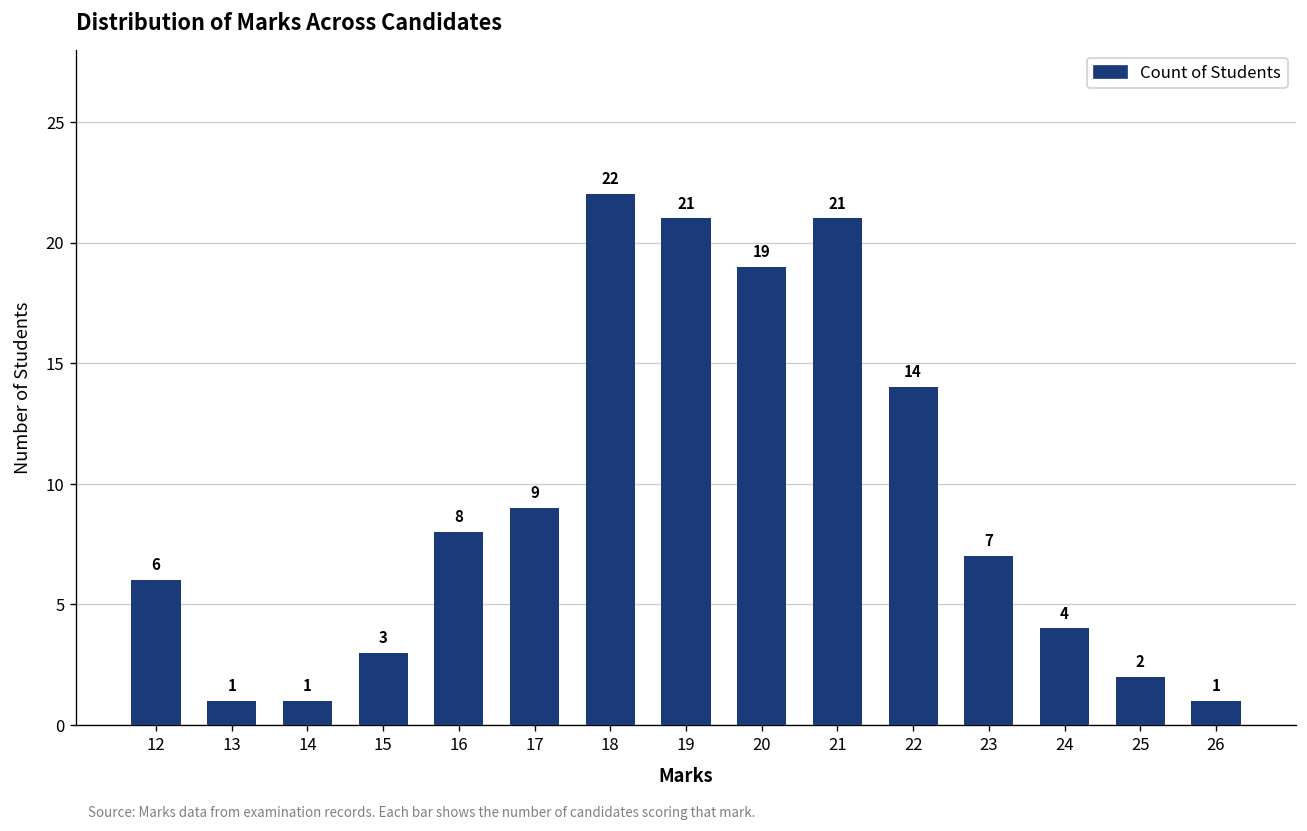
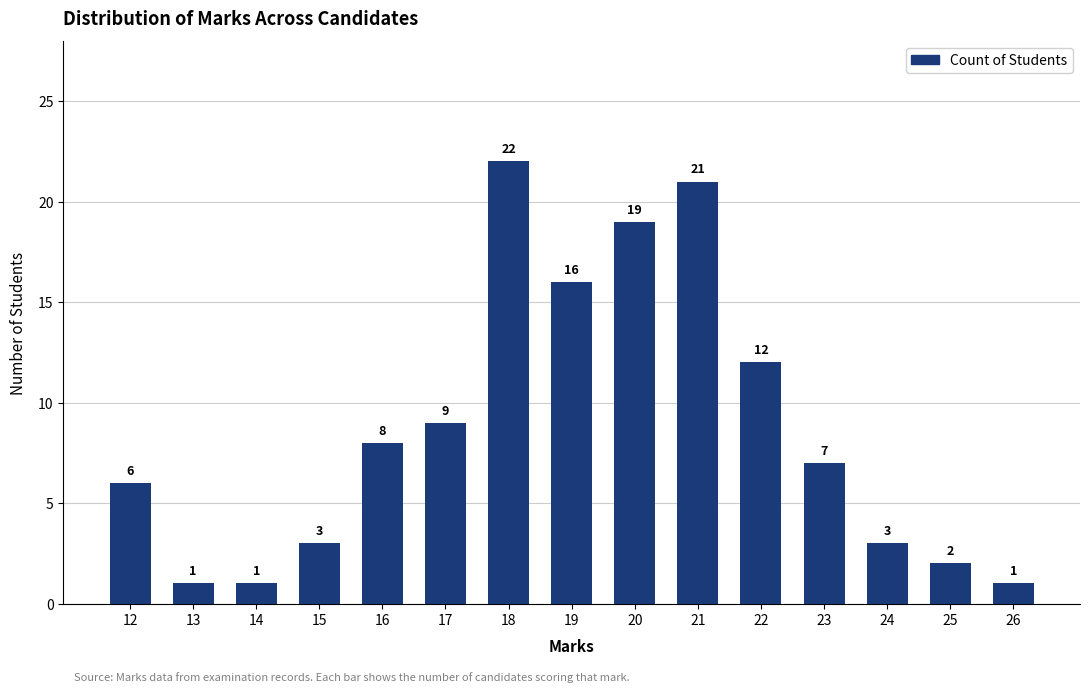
19: 21 -> 16
22: 14 -> 12
24: 4 -> 3
